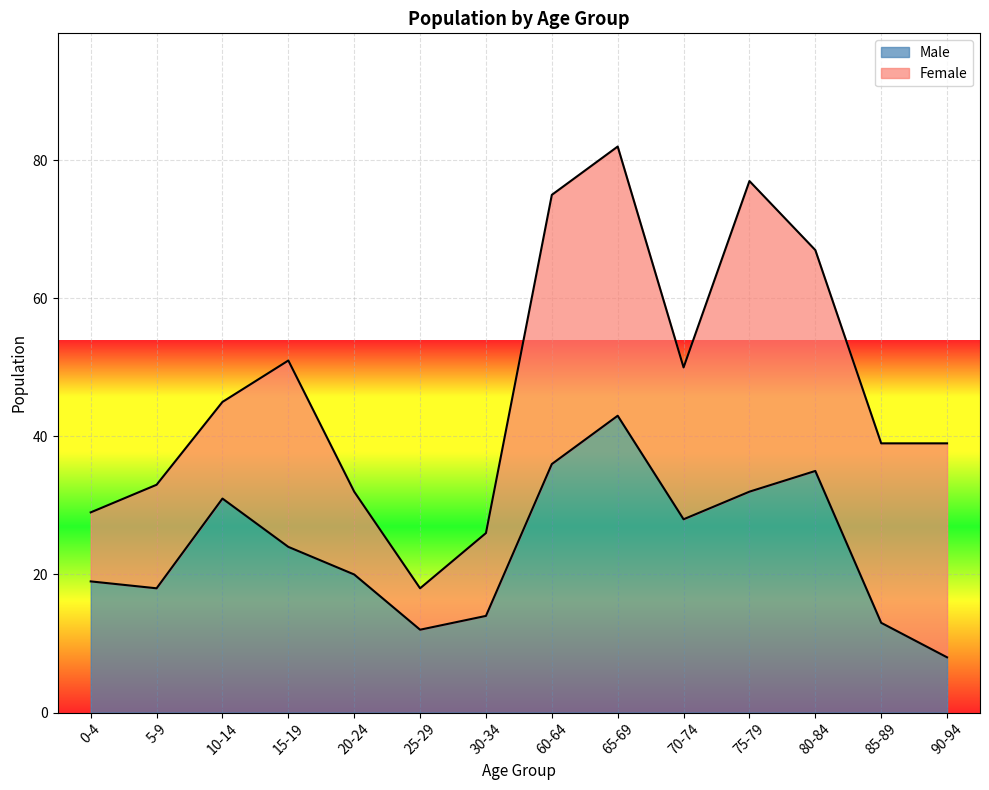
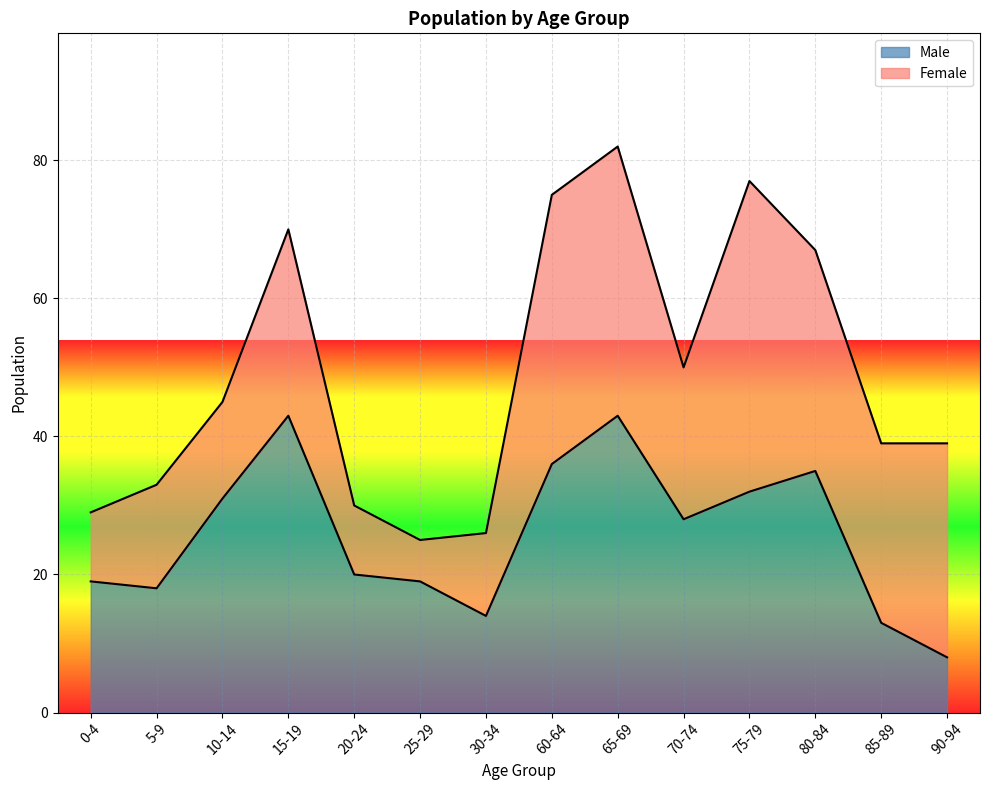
Male, 15-19: 24 -> 43
Female, 20-24: 12 -> 10
Male, 25-29: 12 -> 19
